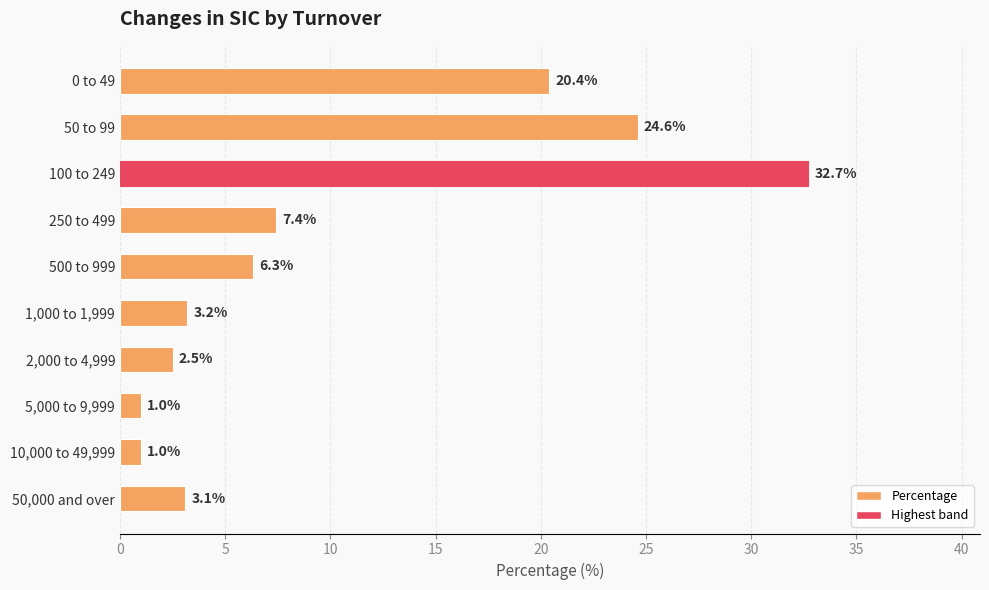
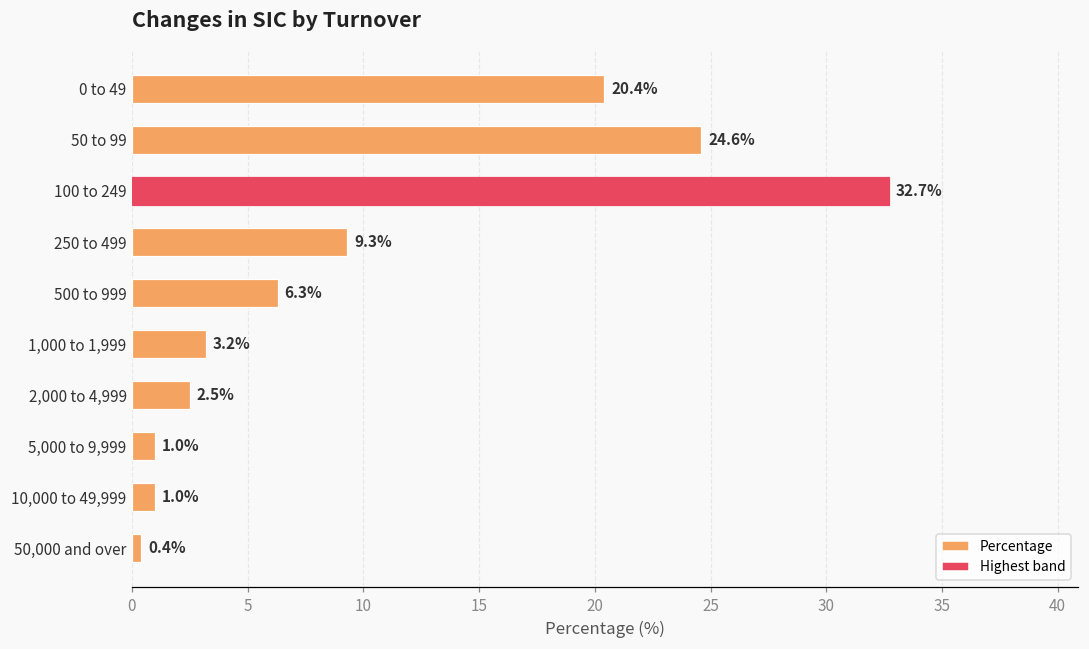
250 to 499: 7.4% -> 9.3%
50,000 and over: 3.1% -> 0.4%
